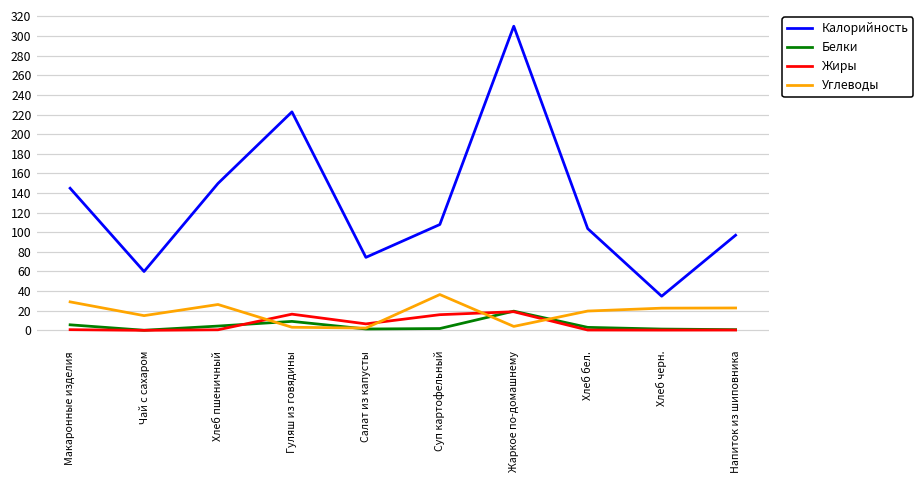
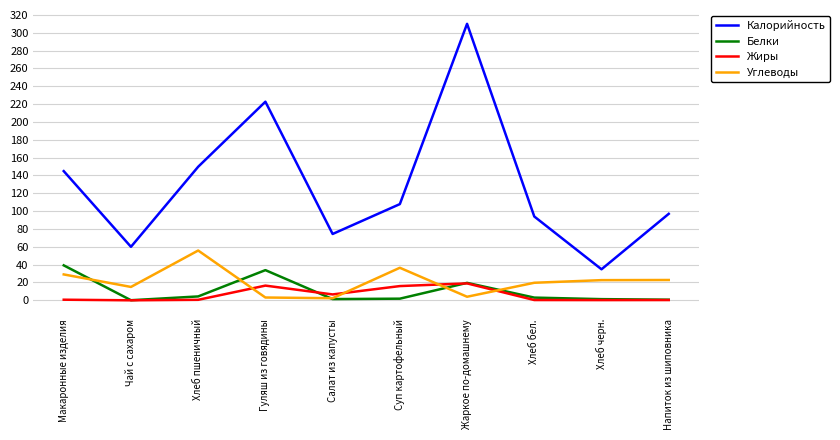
Белки, Макаронные изделия: 10 -> 40
Углеводы, Хлеб пшеничный: 30 -> 60
Белки, Гуляш из говядины: 10 -> 30
Калорийность, Хлеб бел.: 100 -> 90
